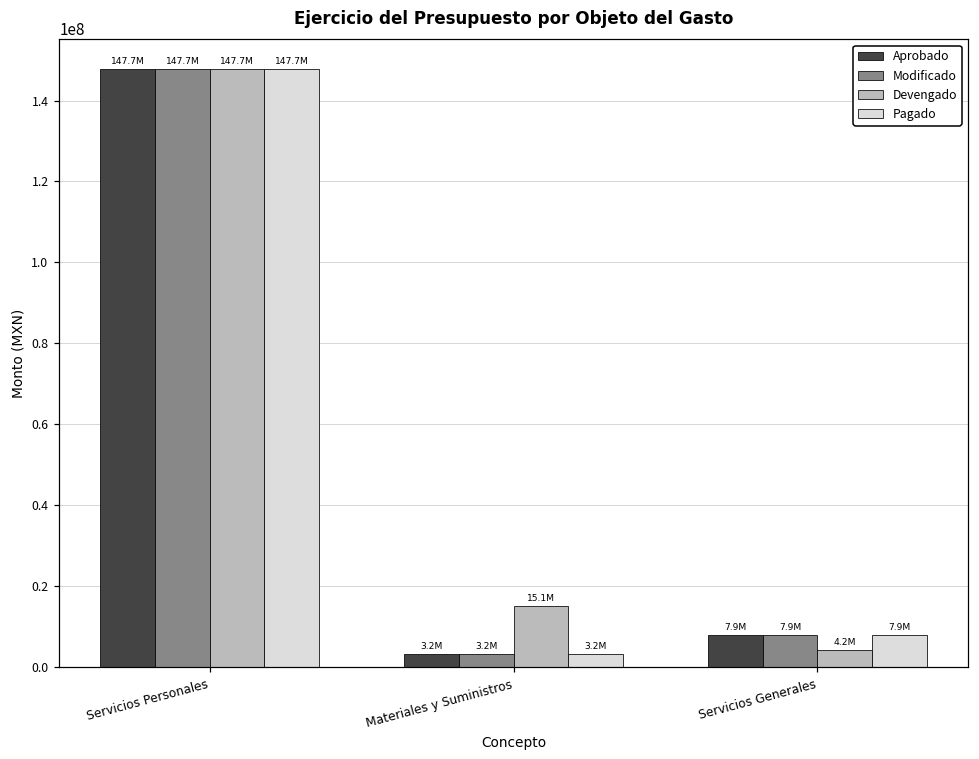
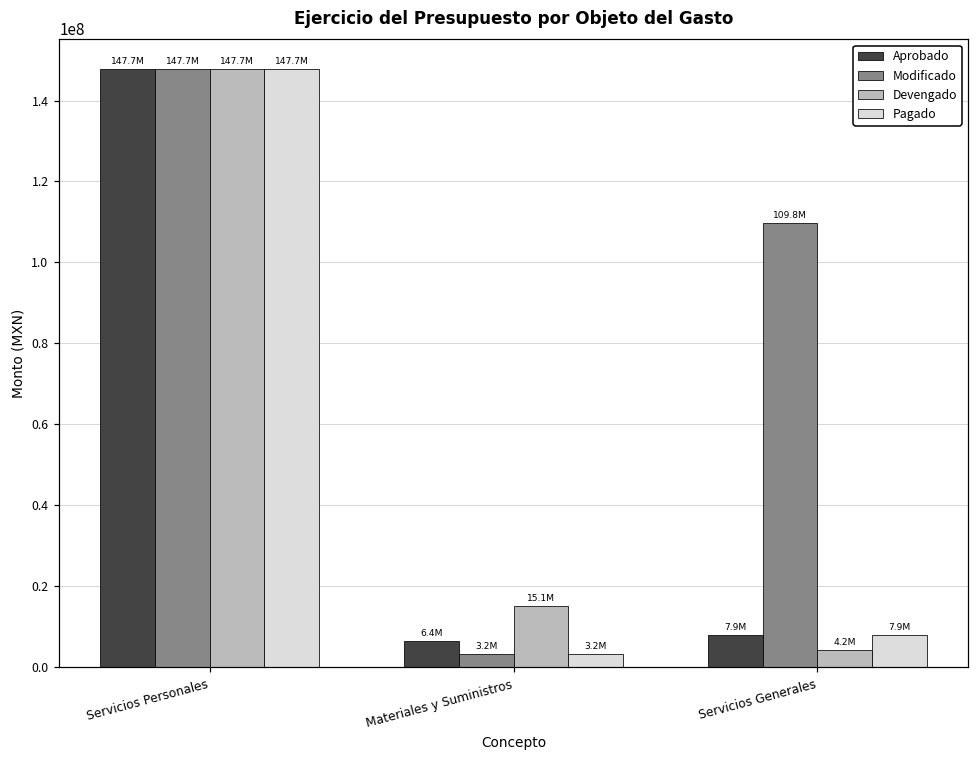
Aprobado, Materiales y Suministros: 3.2M -> 6.4M
Modificado, Servicios Generales: 7.9M -> 109.8M
